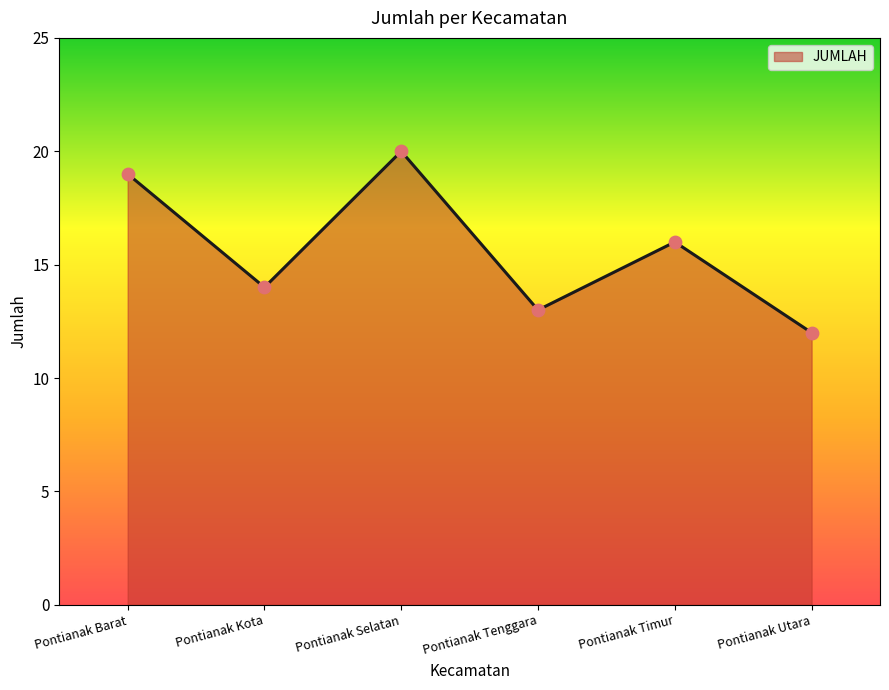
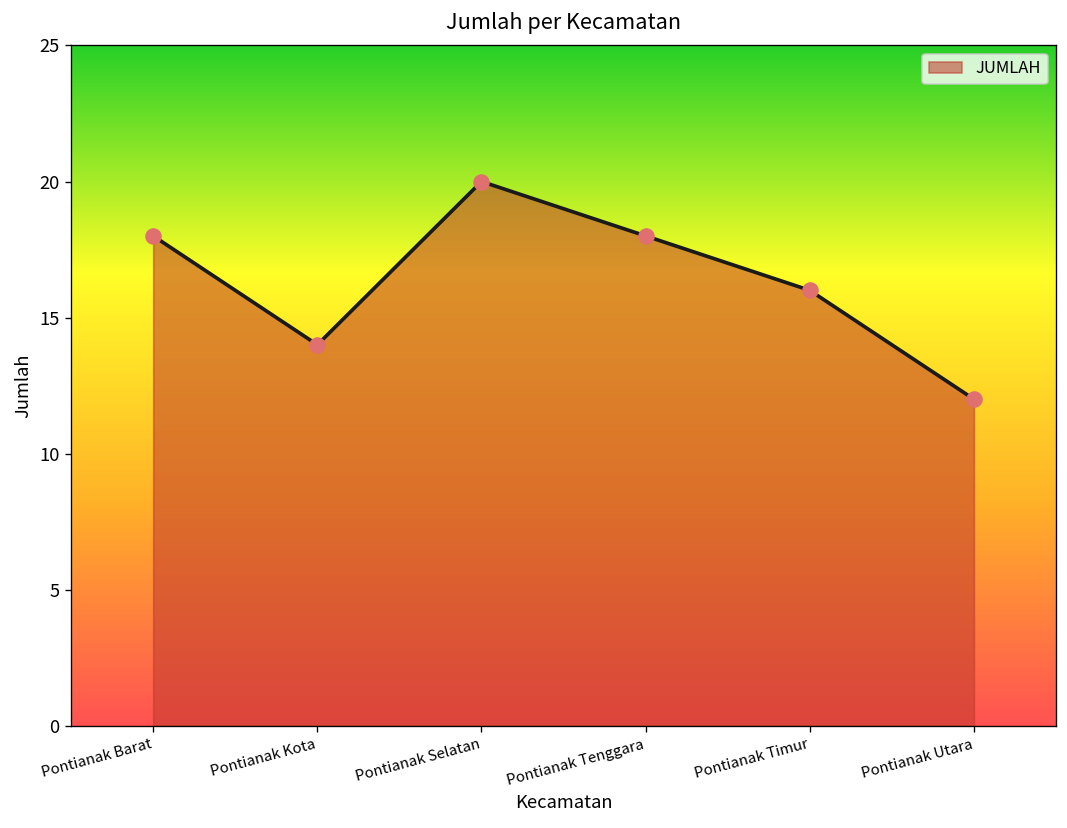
Pontianak Barat: 19 -> 18
Pontianak Tenggara: 13 -> 18
